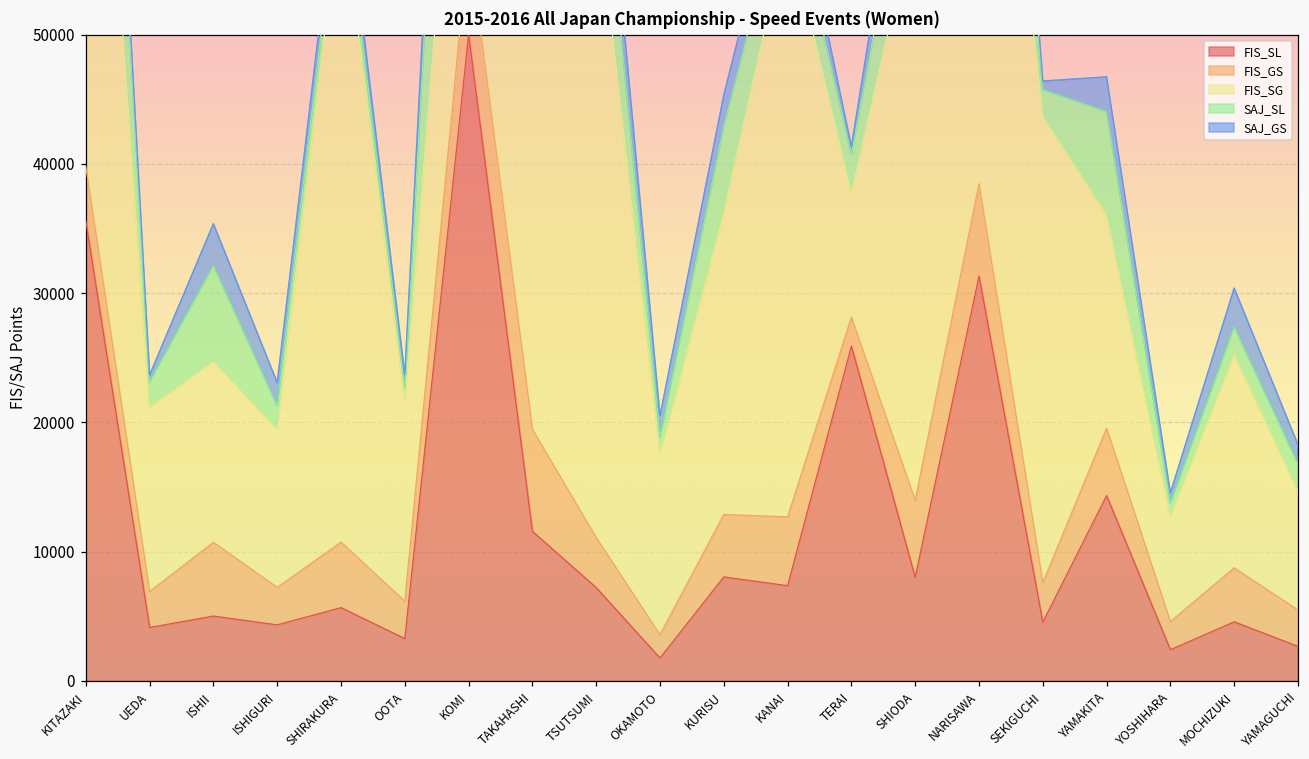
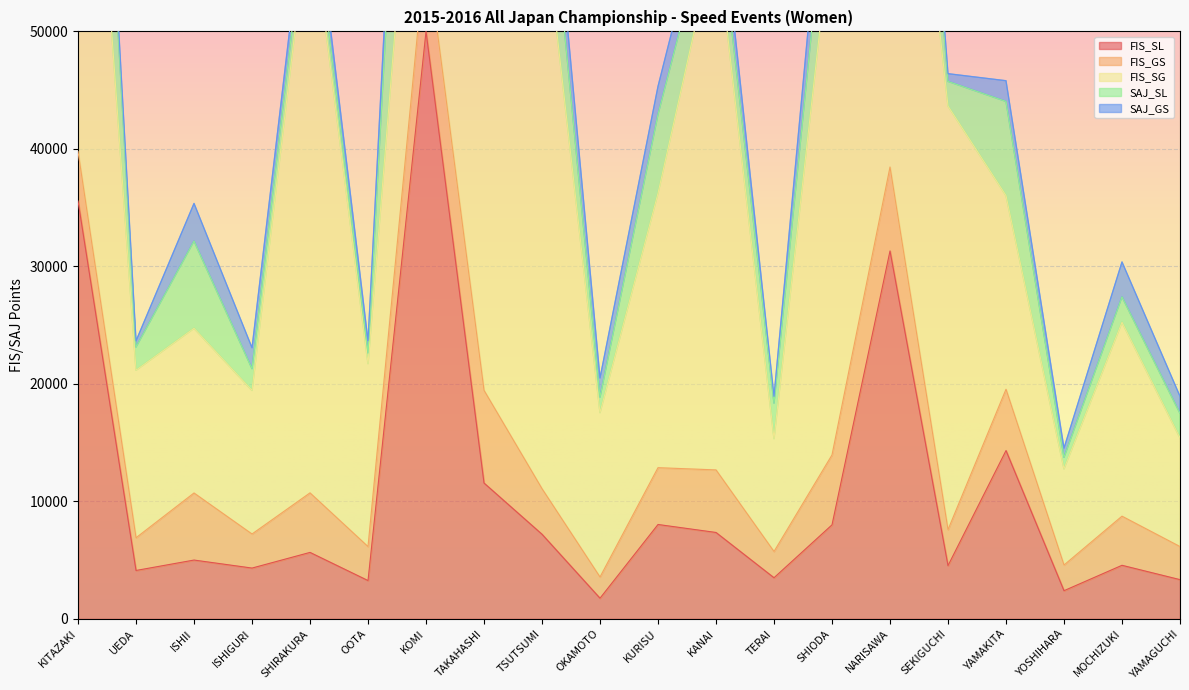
FIS_SL, TERAI: 25900 -> 3500
SAJ_GS, YAMAKITA: 2700 -> 1800
FIS_SL, YAMAGUCHI: 2700 -> 3300
